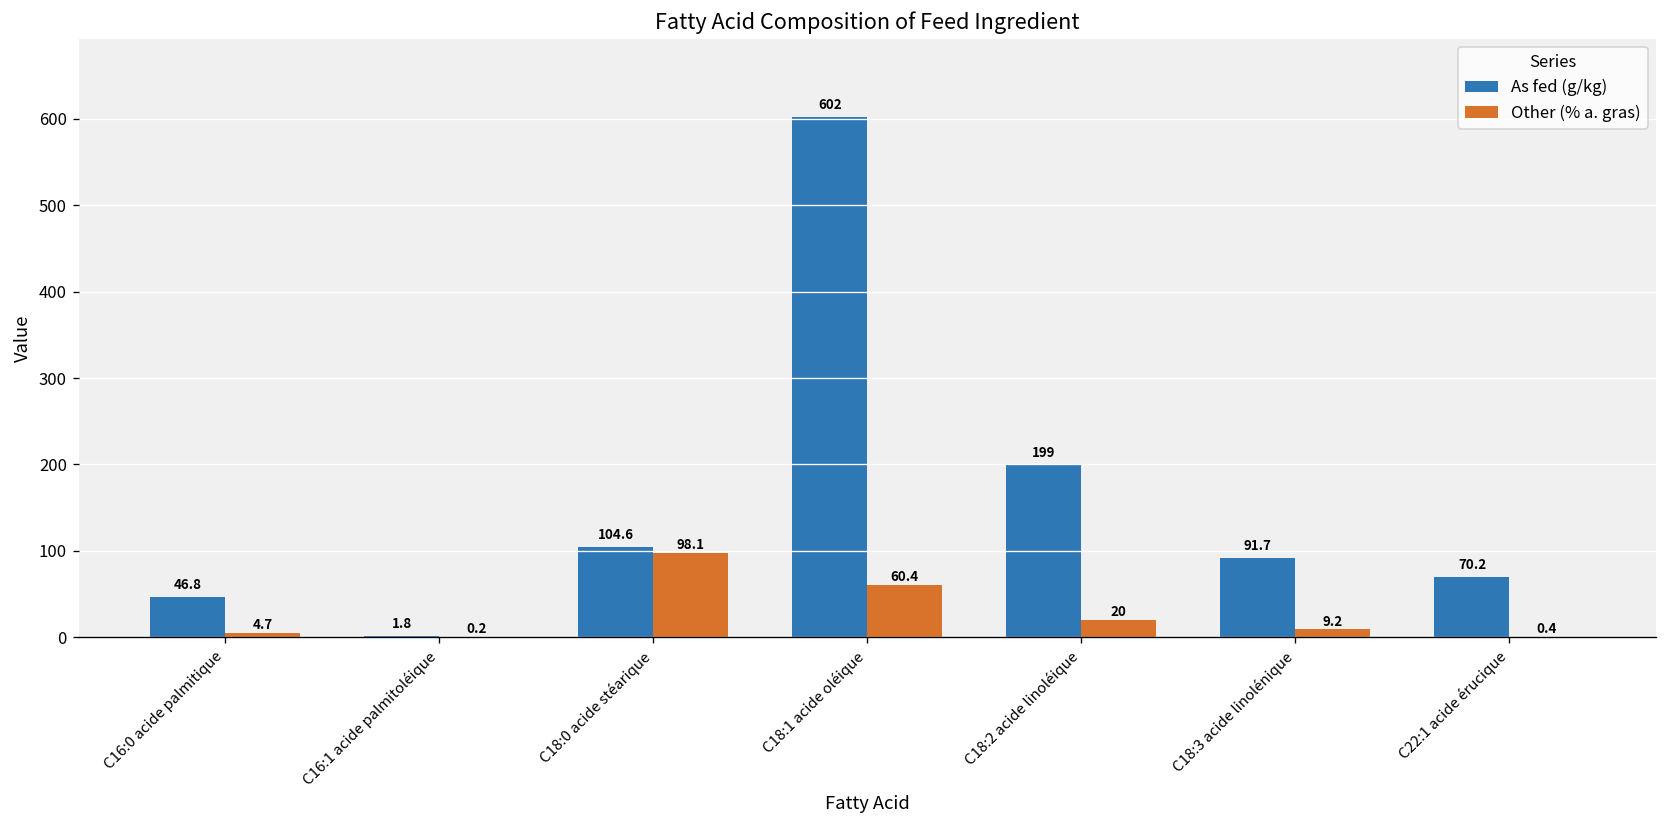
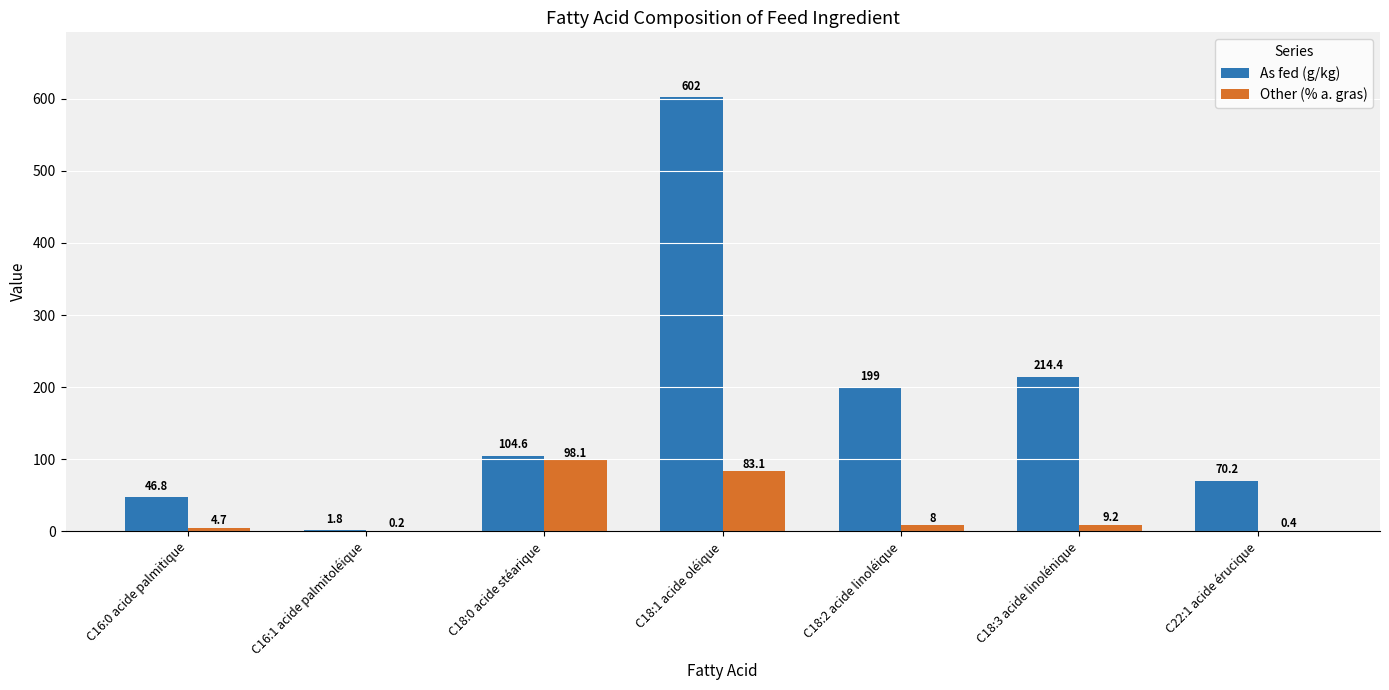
Other (% a. gras), C18:1 acide oléique: 60.4 -> 83.1
Other (% a. gras), C18:2 acide linoléique: 20 -> 8
As fed (g/kg), C18:3 acide linolénique: 91.7 -> 214.4
